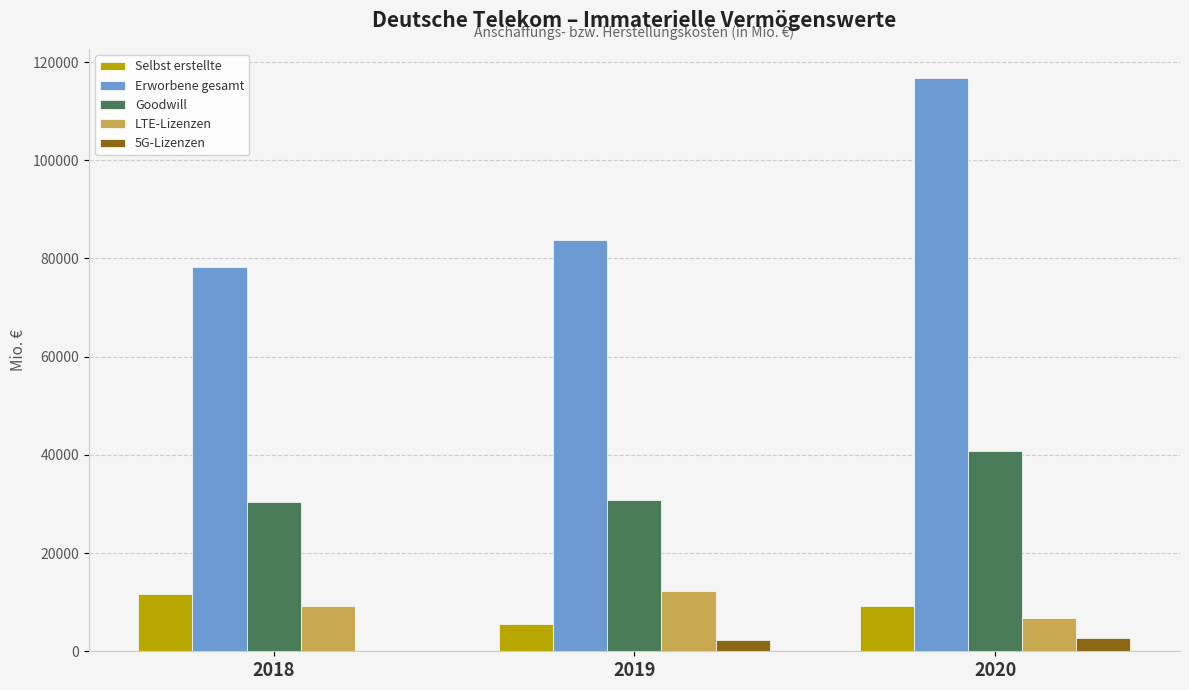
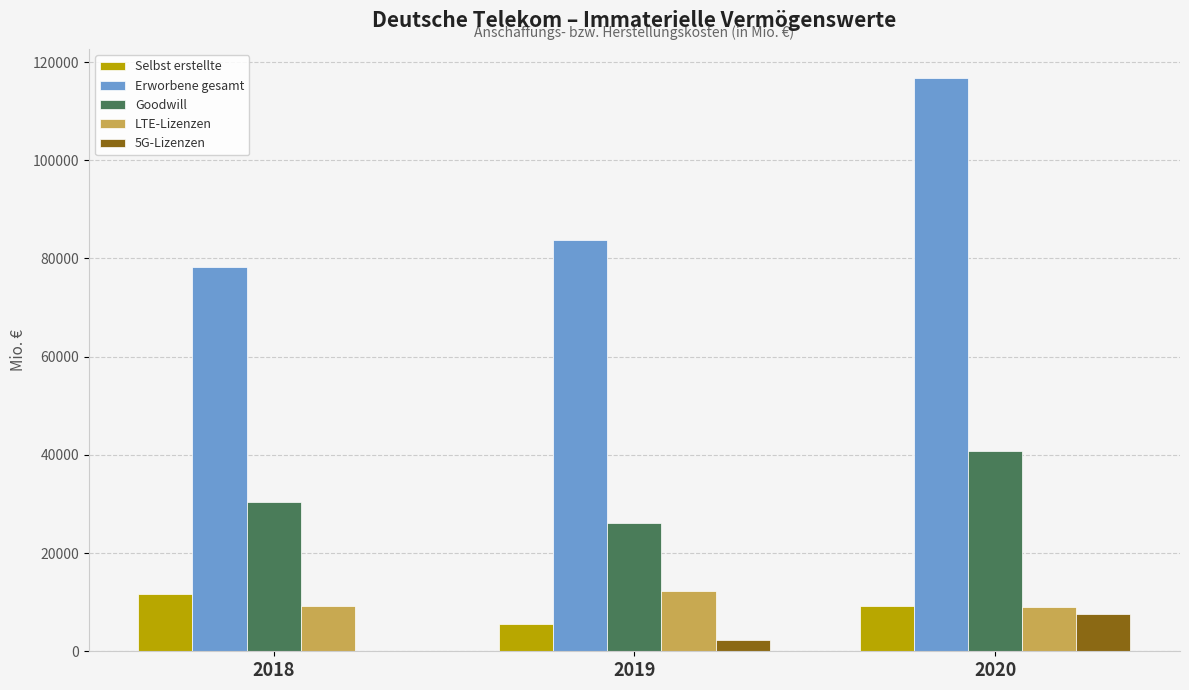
Goodwill, 2019: 31000 -> 26000
LTE-Lizenzen, 2020: 7000 -> 9000
5G-Lizenzen, 2020: 3000 -> 8000
